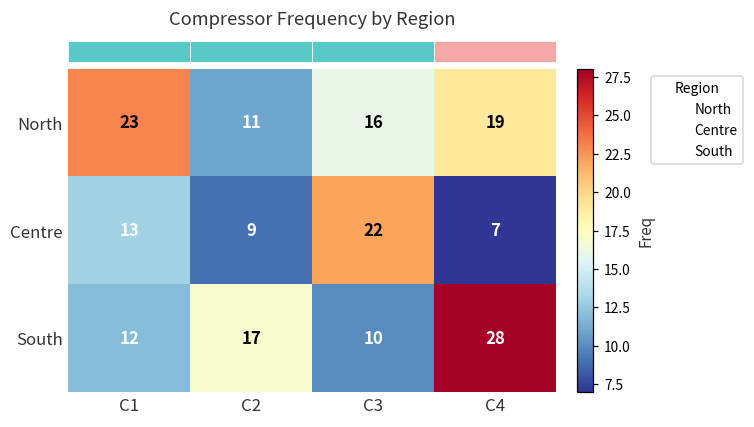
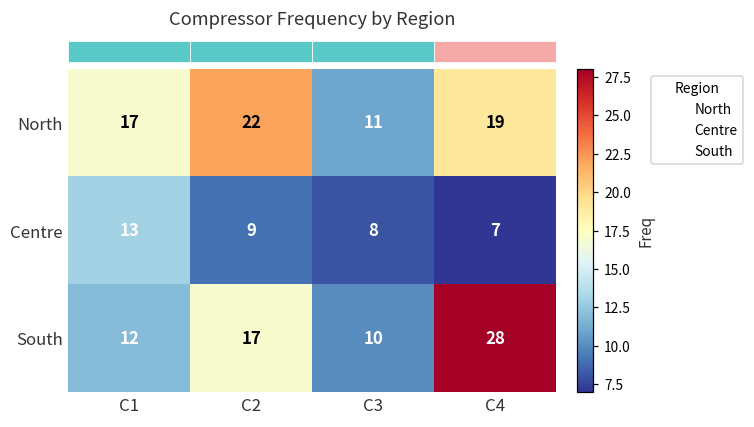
North, C1: 23 -> 17
North, C2: 11 -> 22
North, C3: 16 -> 11
Centre, C3: 22 -> 8
